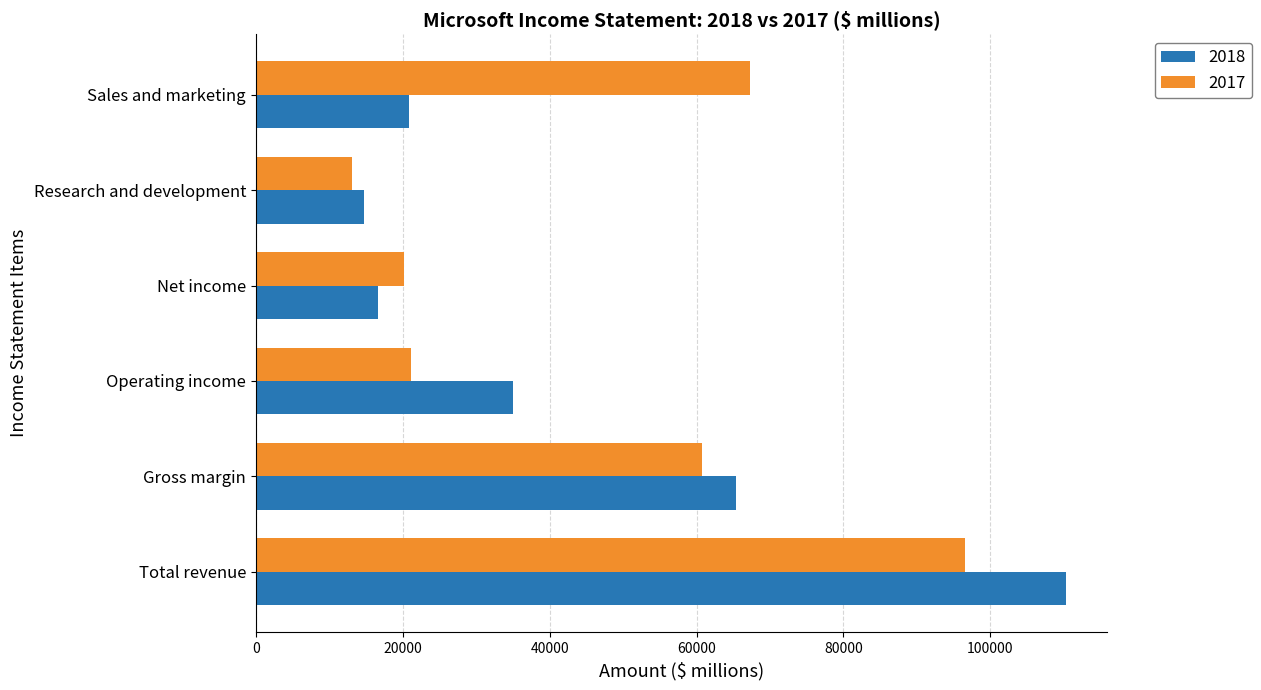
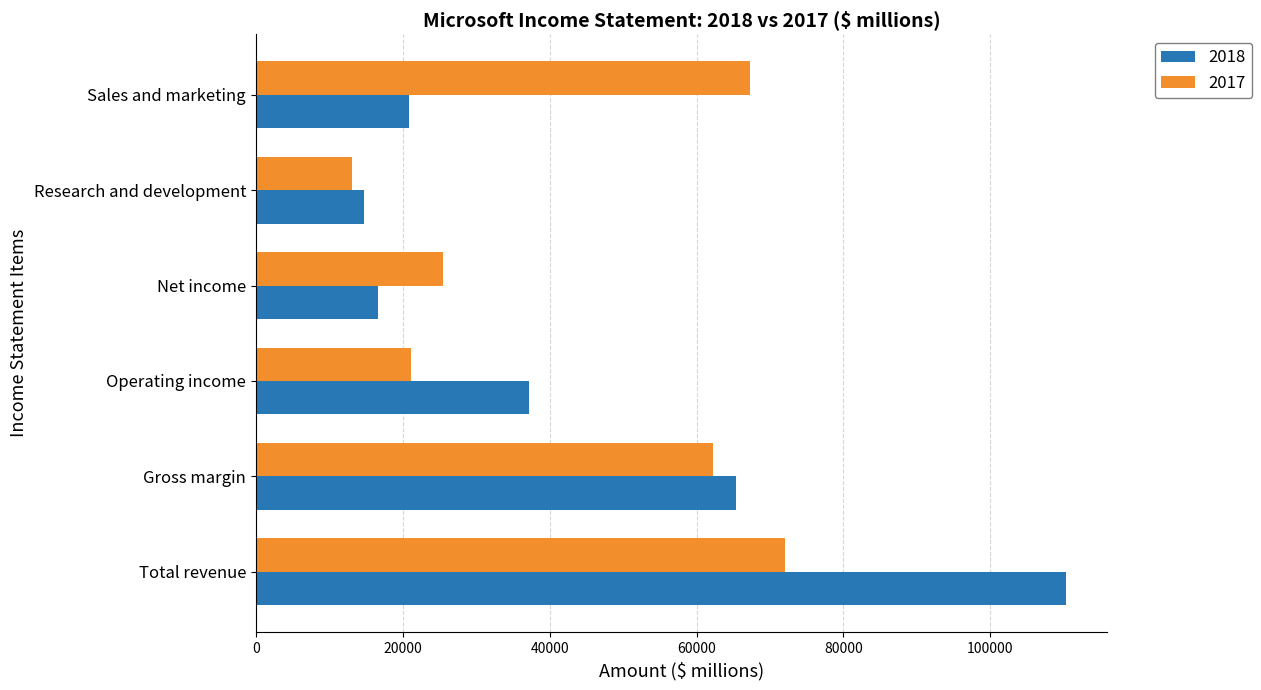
2017, Net income: 20000 -> 25000
2018, Operating income: 35000 -> 37000
2017, Gross margin: 61000 -> 62000
2017, Total revenue: 97000 -> 72000
